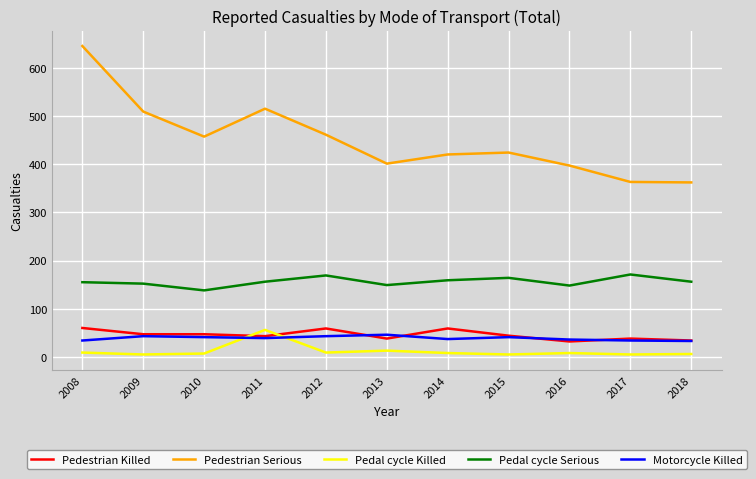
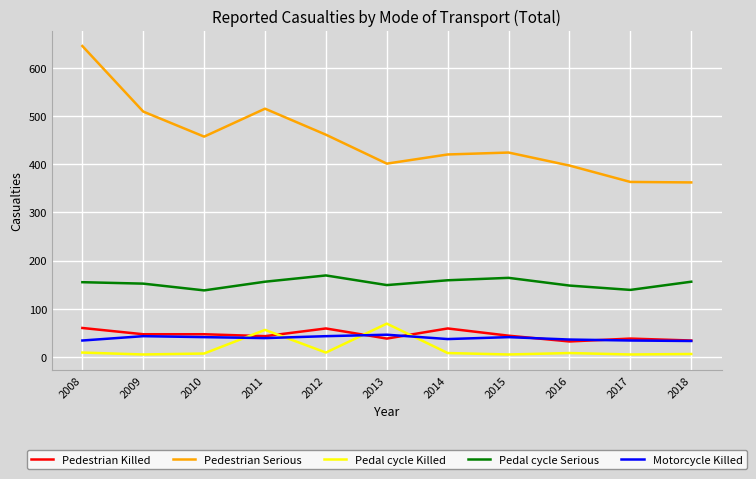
Pedal cycle Killed, 2013: 10 -> 70
Pedal cycle Serious, 2017: 170 -> 140
